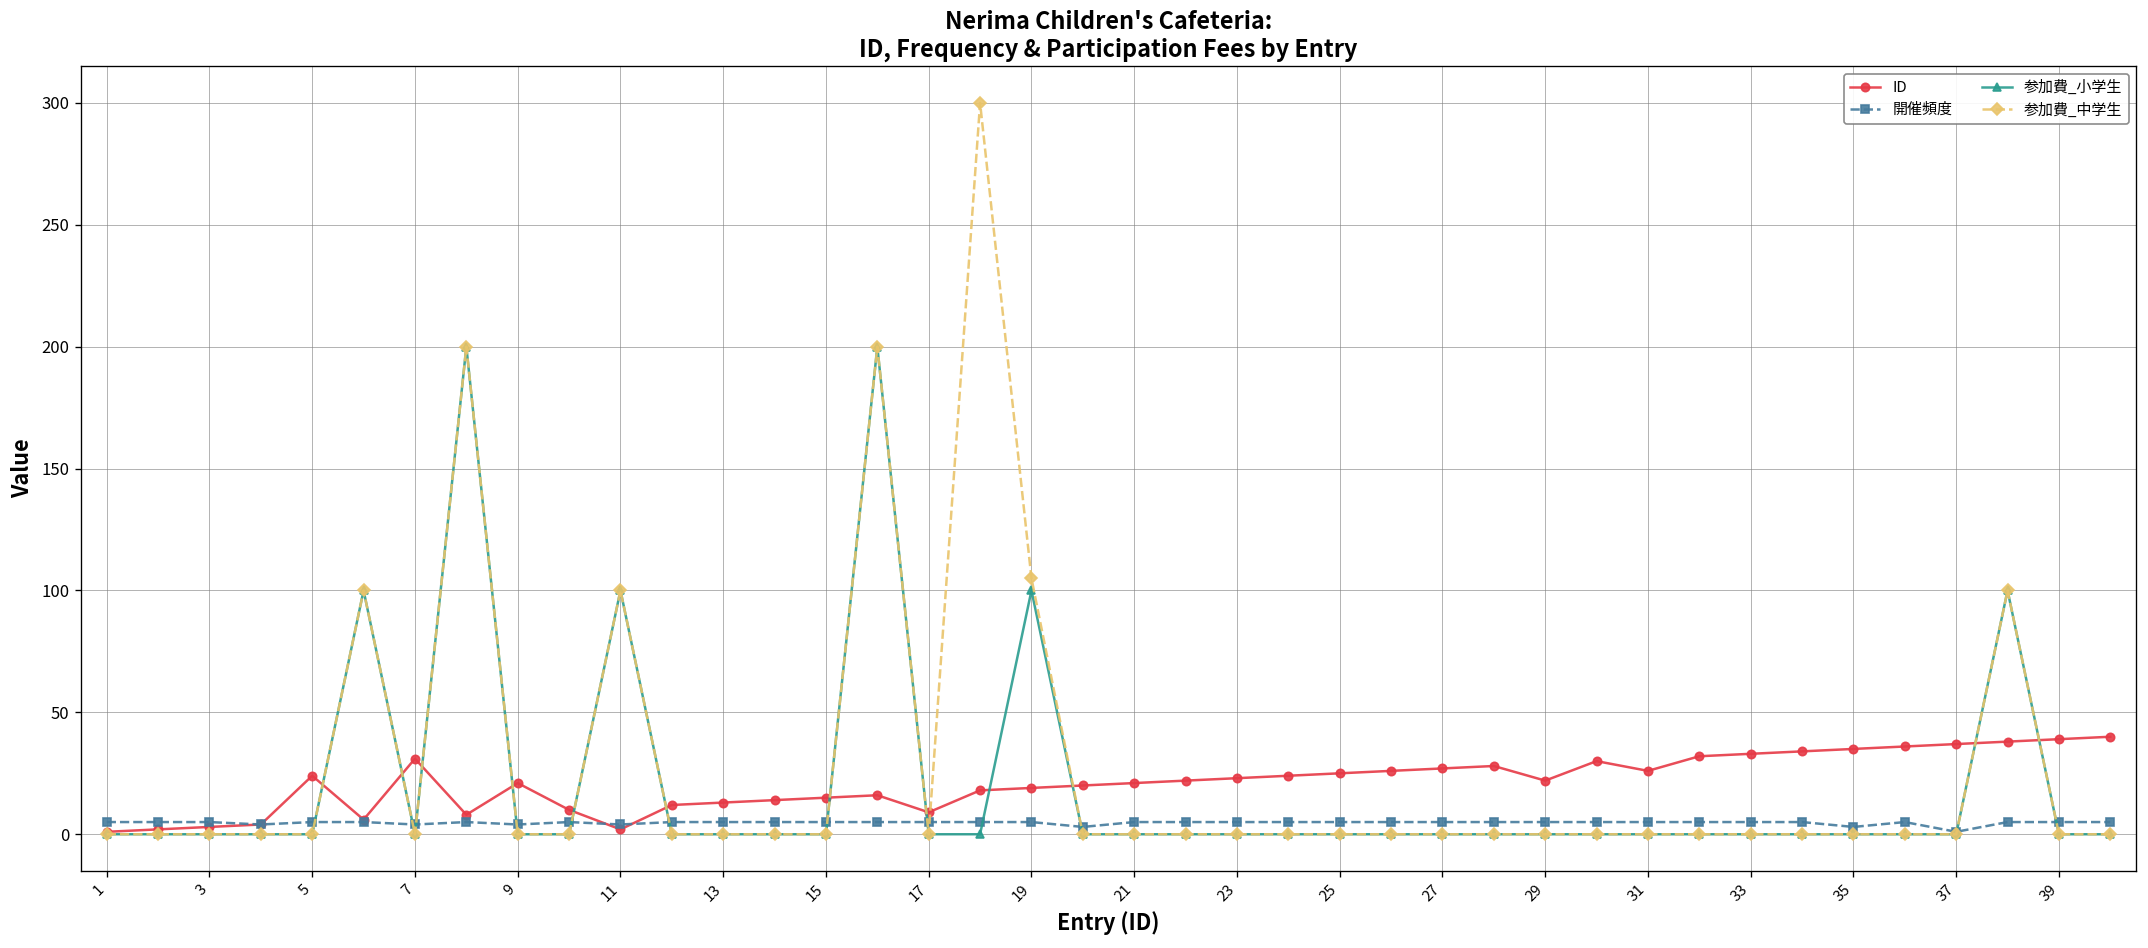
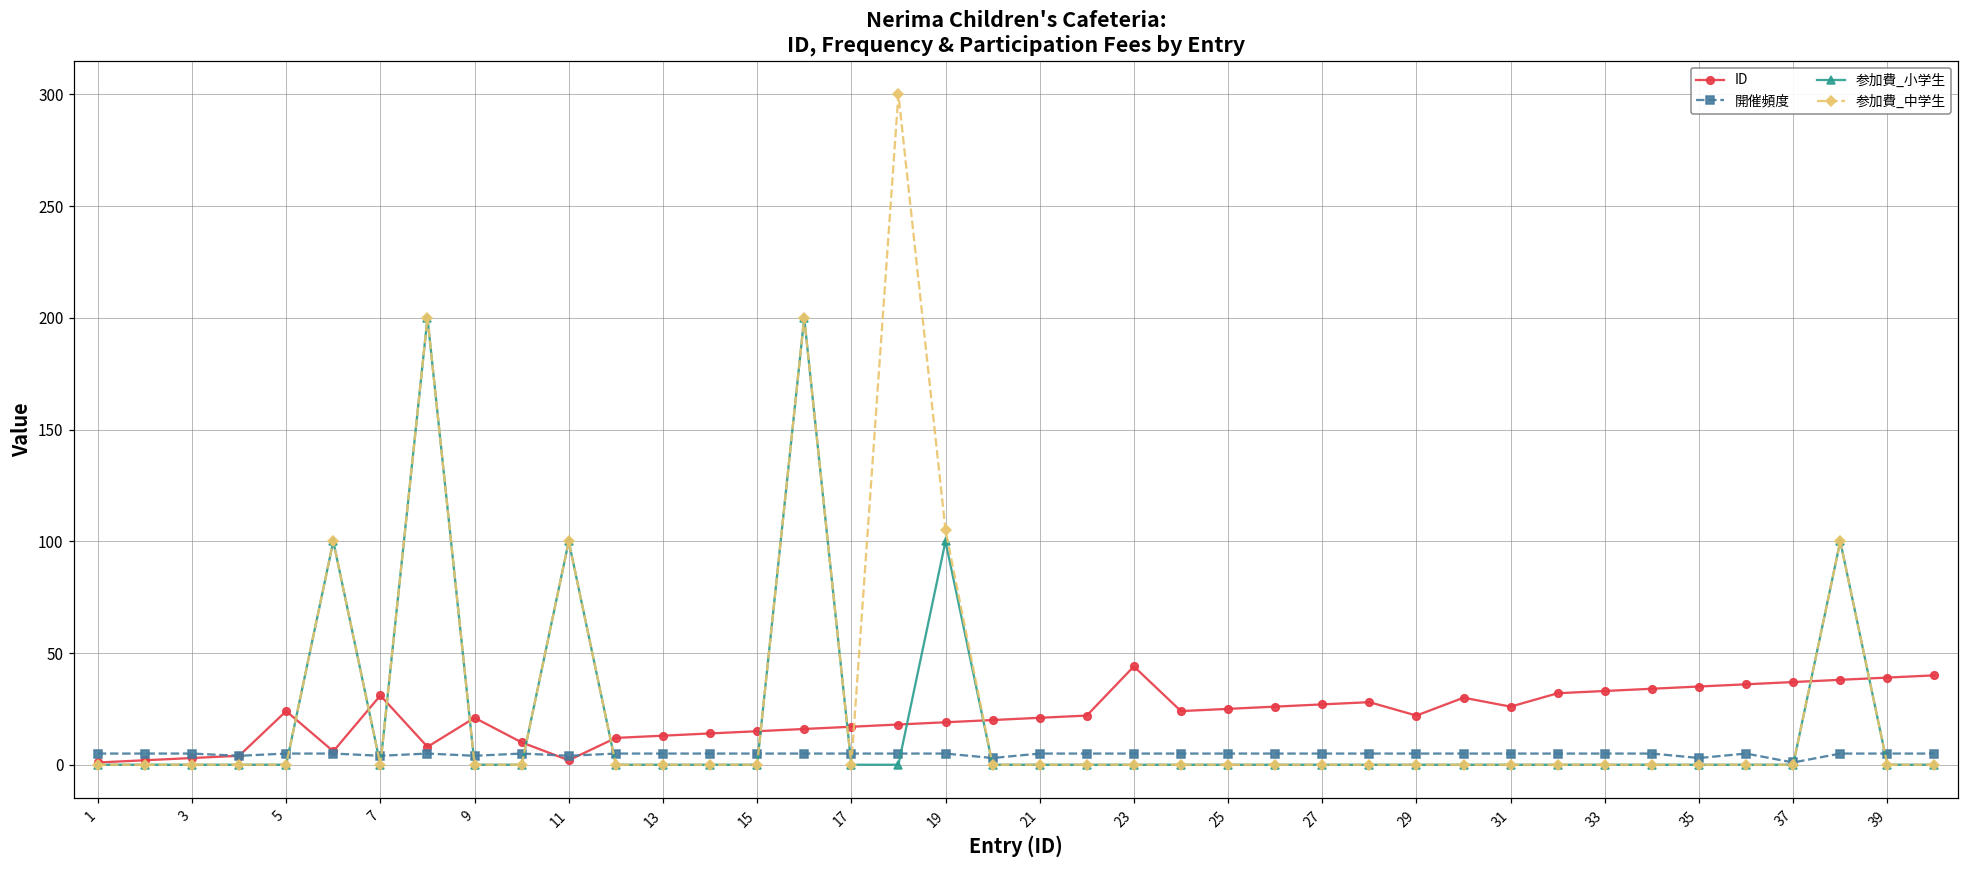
ID, 17: 9 -> 17
ID, 23: 23 -> 44
